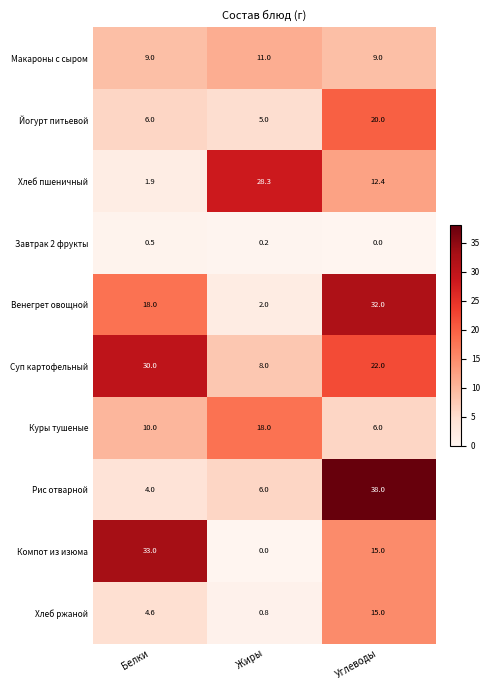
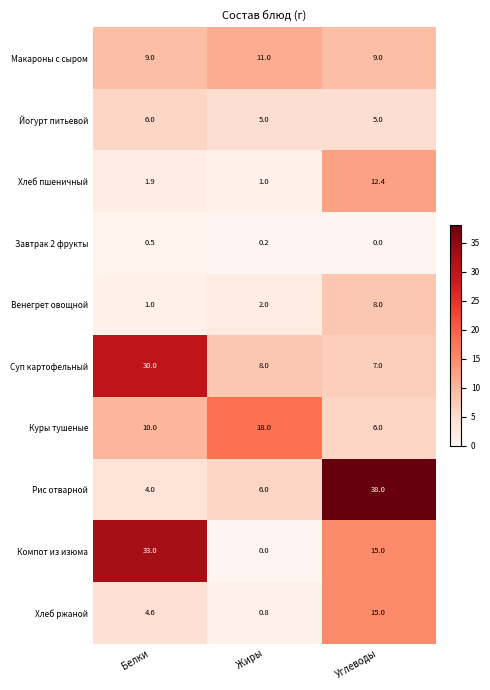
Йогурт питьевой, Углеводы: 20.0 -> 5.0
Хлеб пшеничный, Жиры: 28.3 -> 1.0
Венегрет овощной, Белки: 18.0 -> 1.0
Венегрет овощной, Углеводы: 32.0 -> 8.0
Суп картофельный, Углеводы: 22.0 -> 7.0
